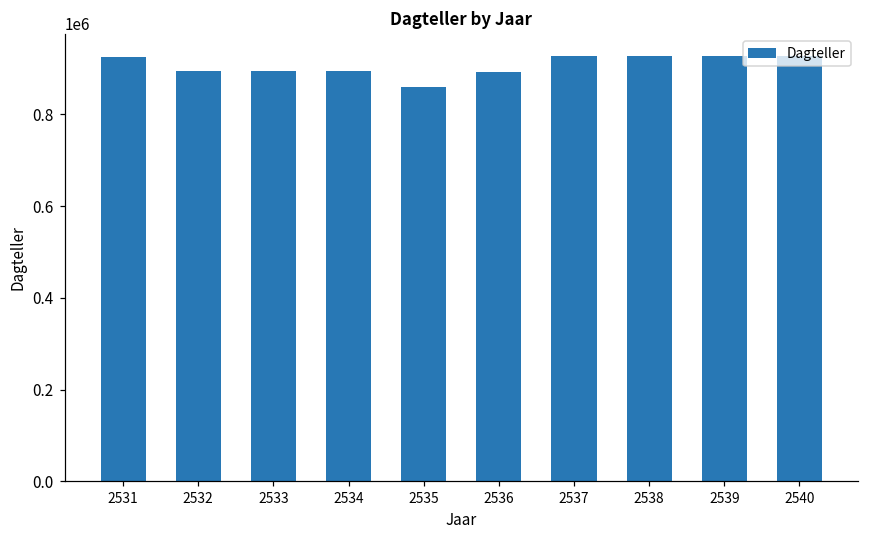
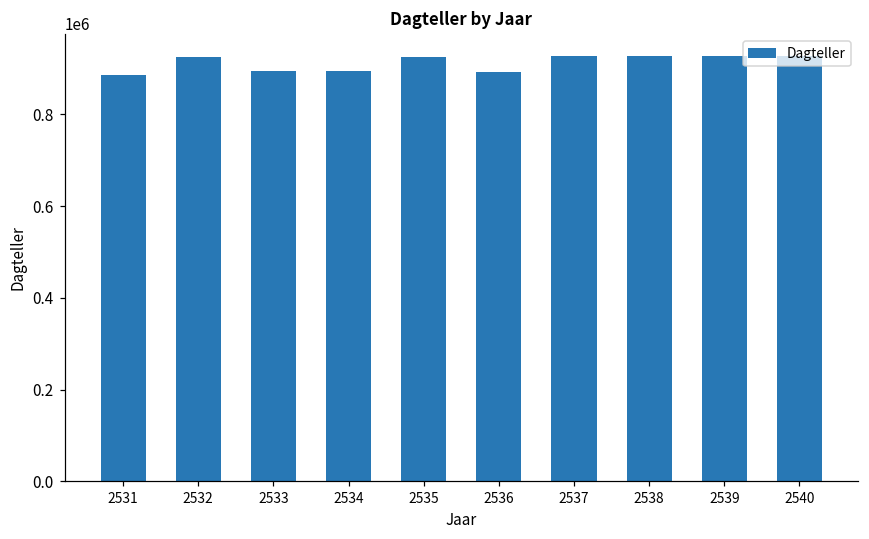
2531: 920000 -> 880000
2532: 890000 -> 920000
2535: 860000 -> 930000
